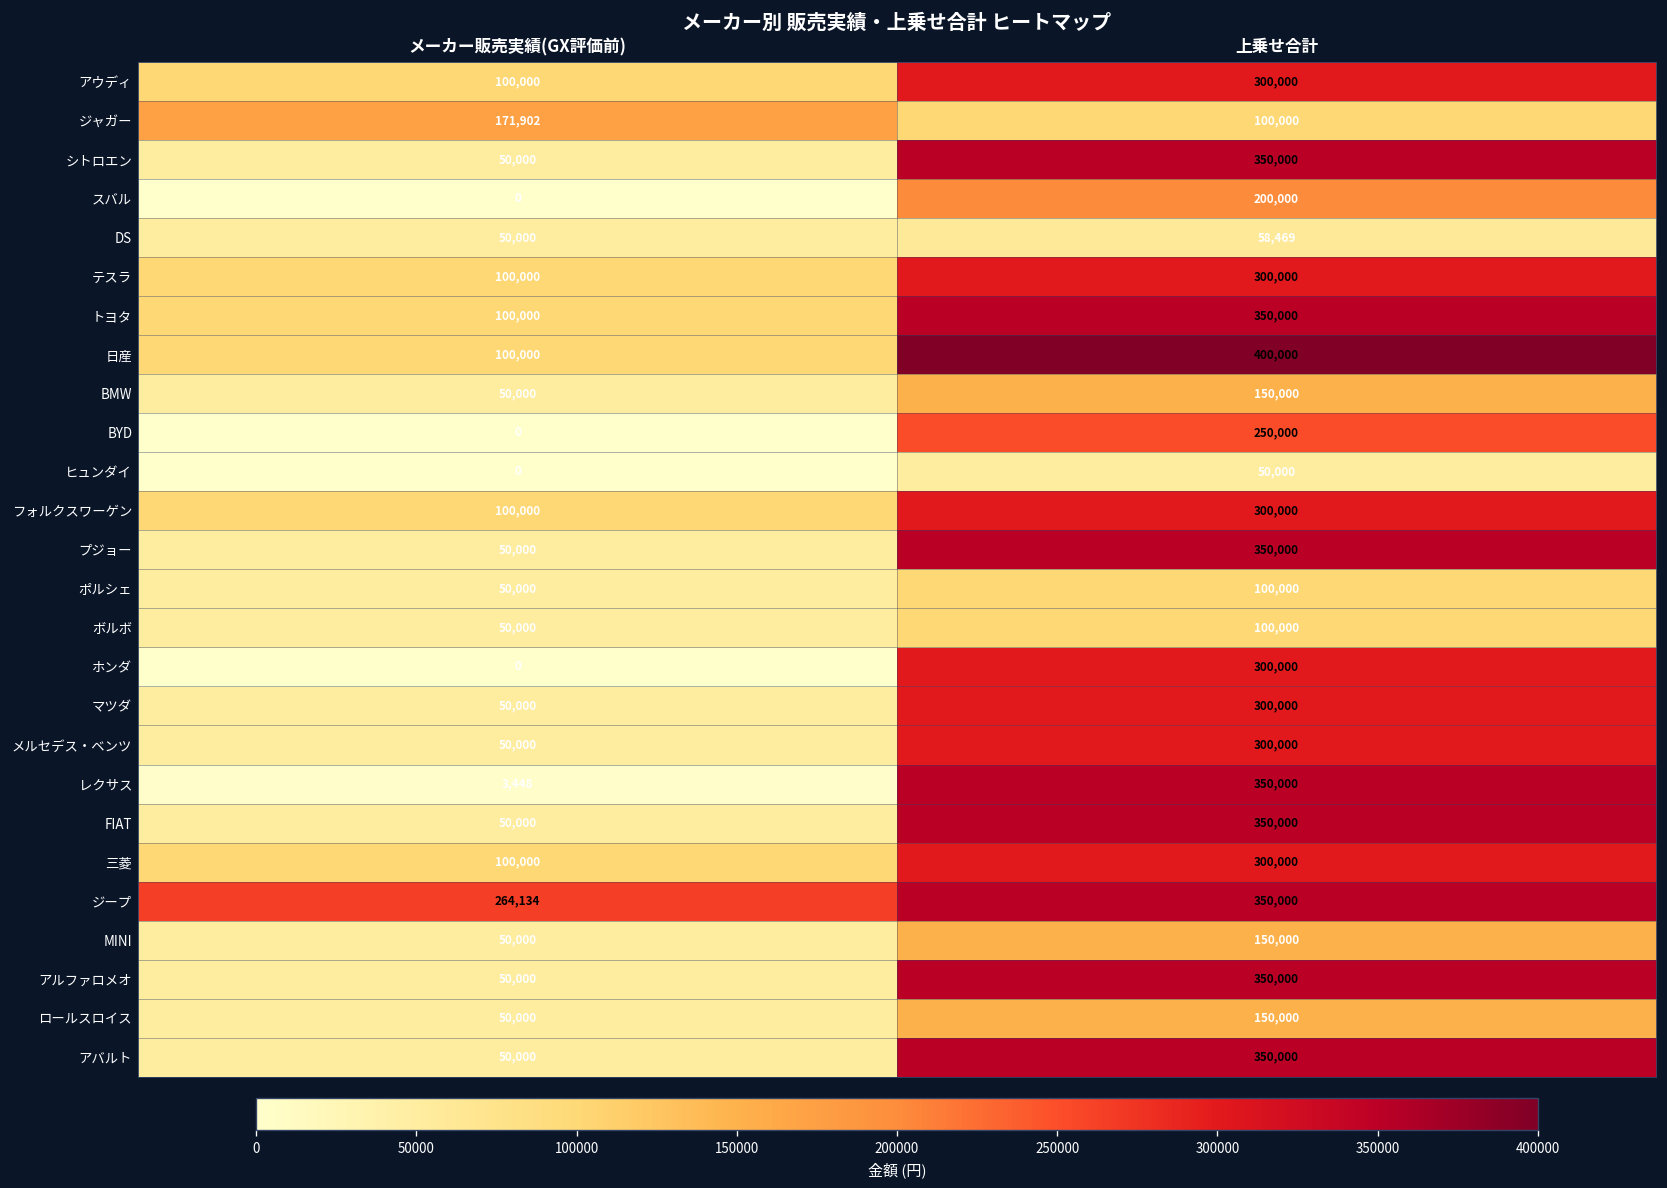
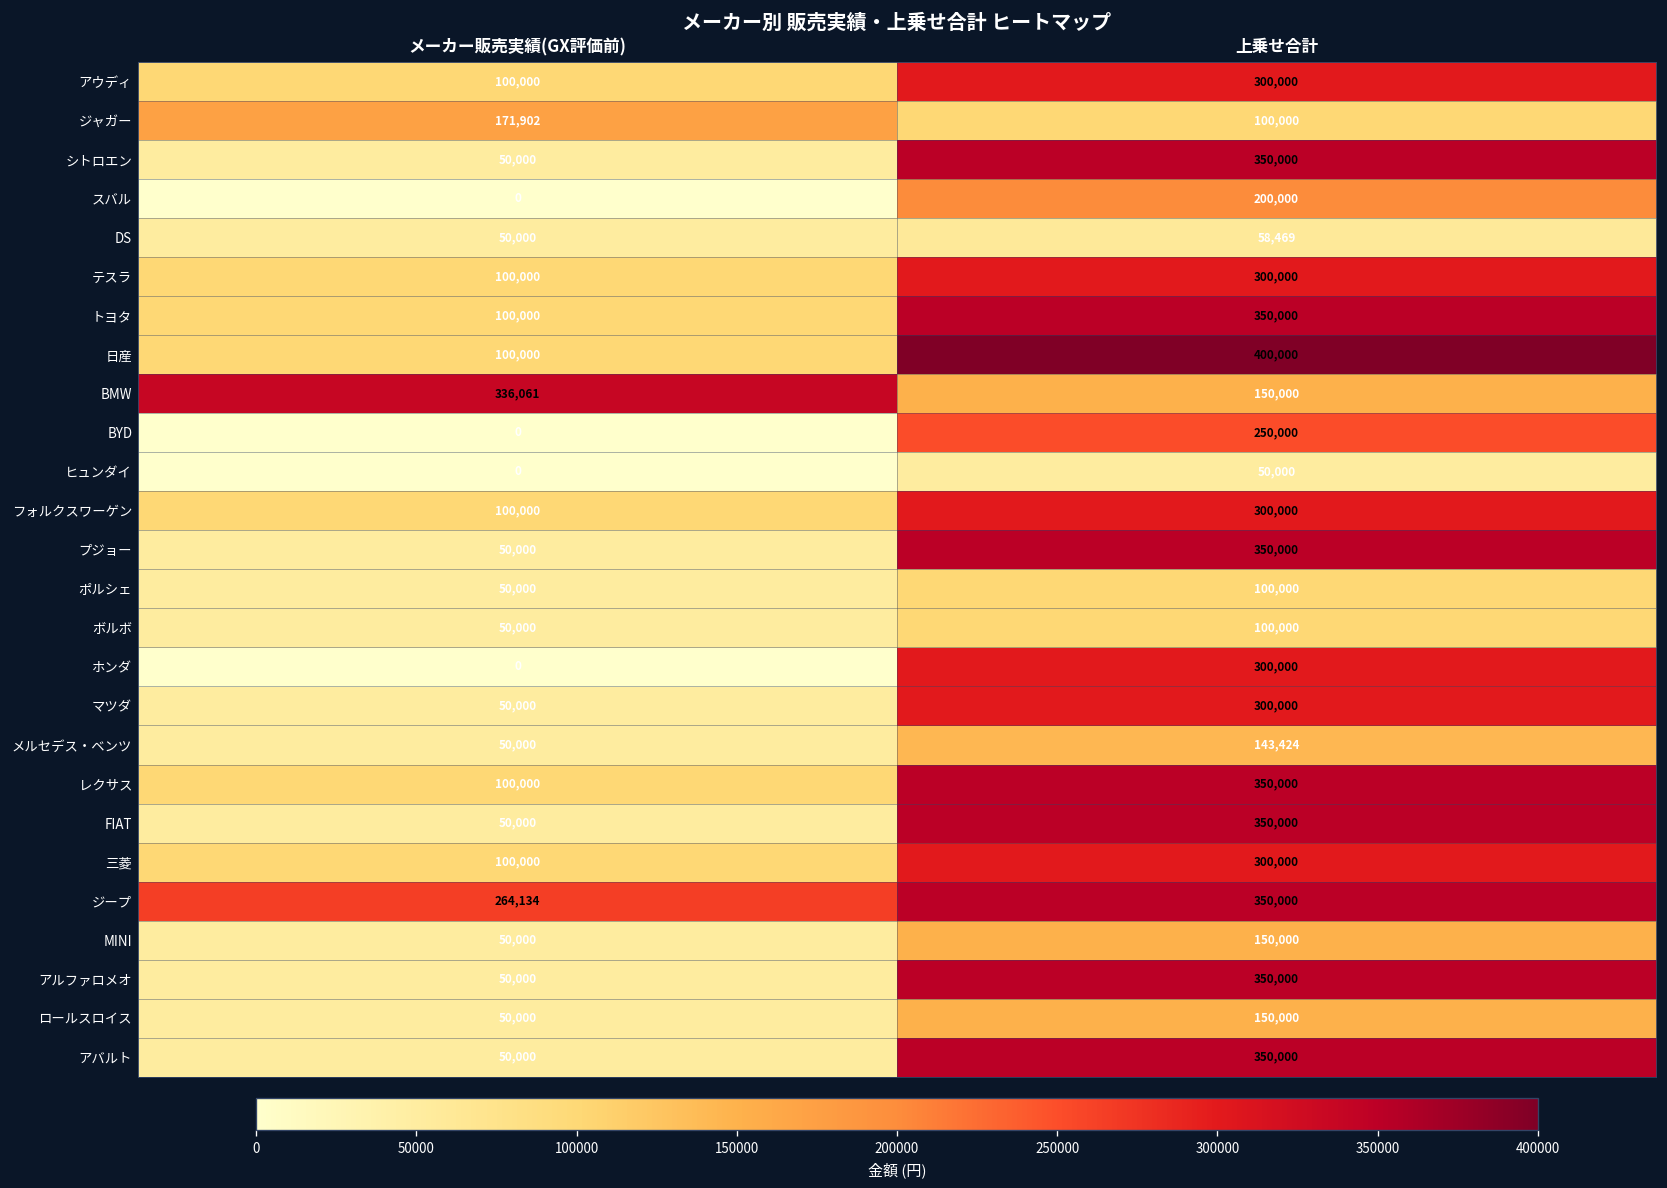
BMW, メーカー販売実績(GX評価前): 50,000 -> 336,061
メルセデス・ベンツ, 上乗せ合計: 300,000 -> 143,424
レクサス, メーカー販売実績(GX評価前): 3,448 -> 100,000
